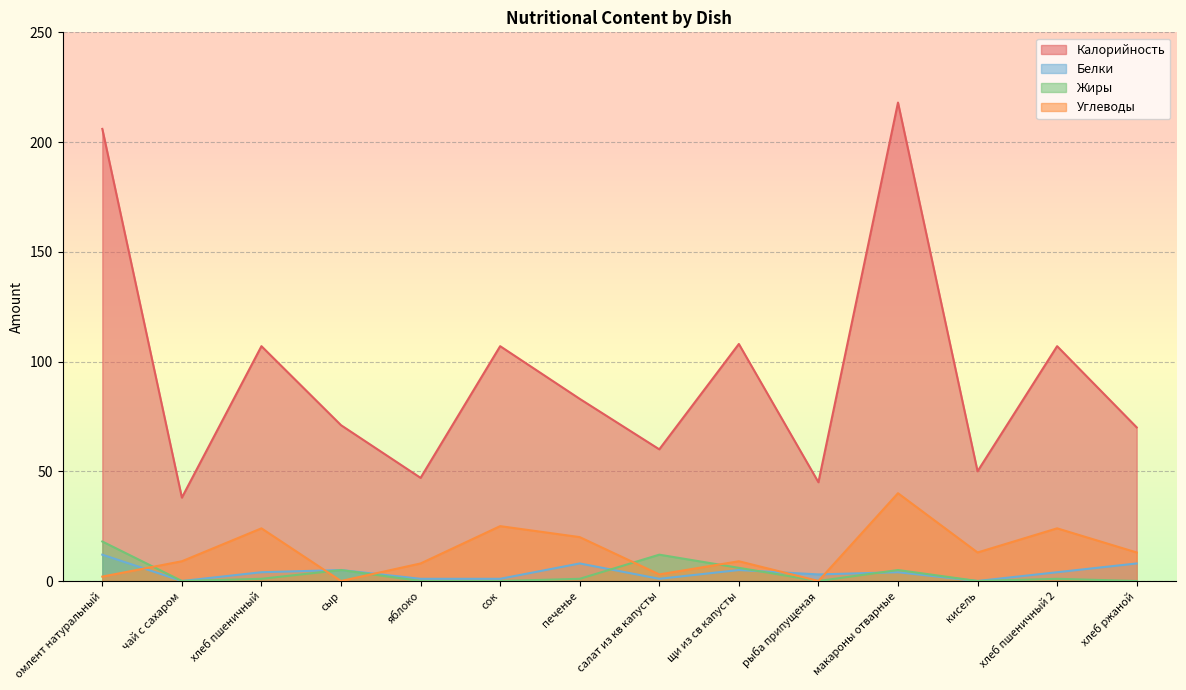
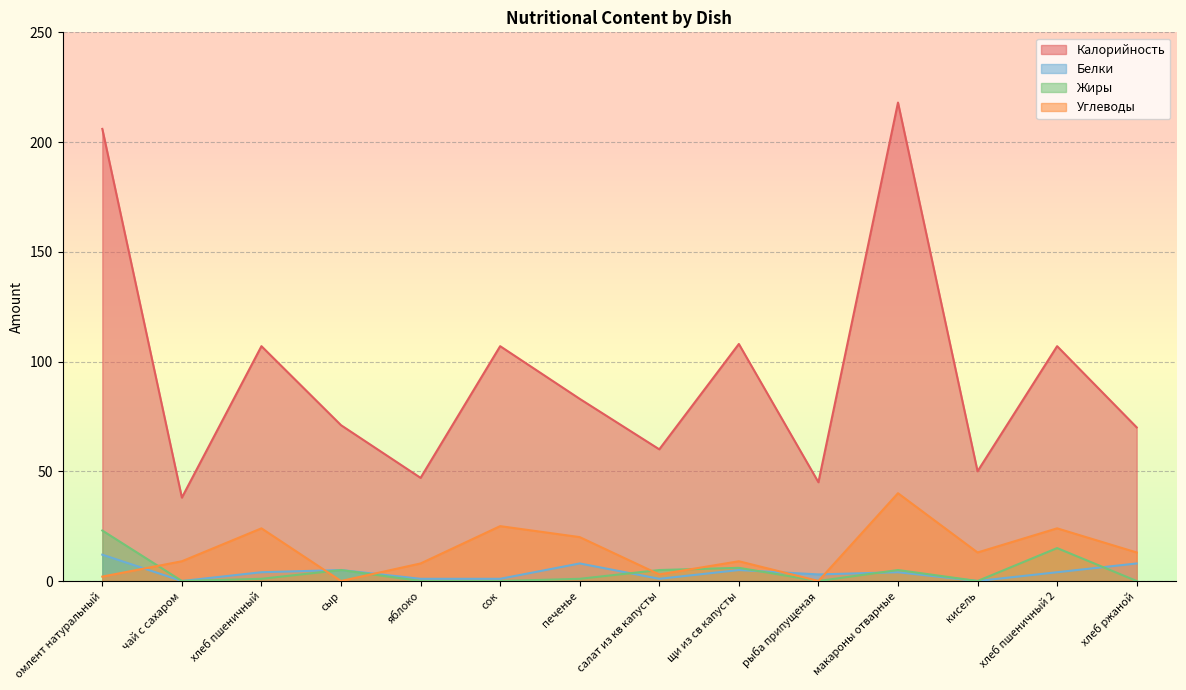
Жиры, омлент натуральный: 18 -> 23
Жиры, салат из кв капусты: 12 -> 5
Жиры, хлеб пшеничный 2: 1 -> 15
